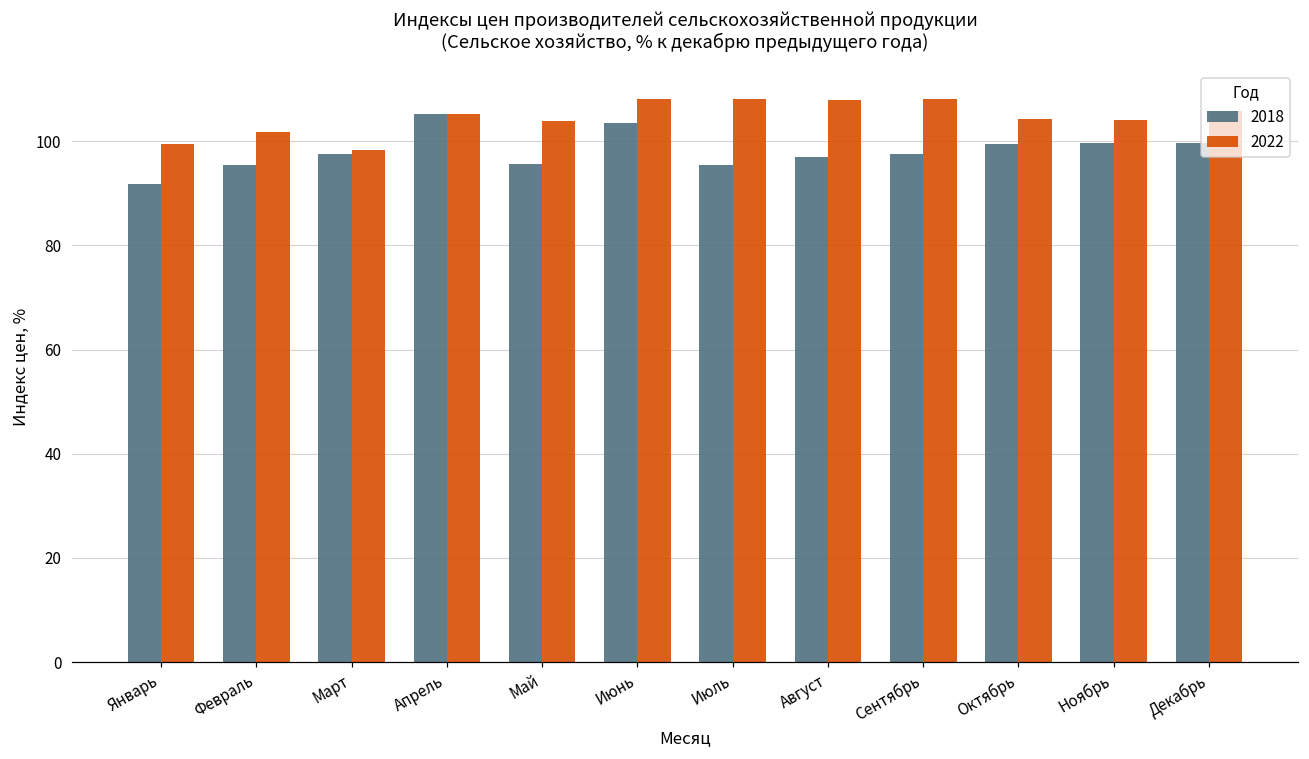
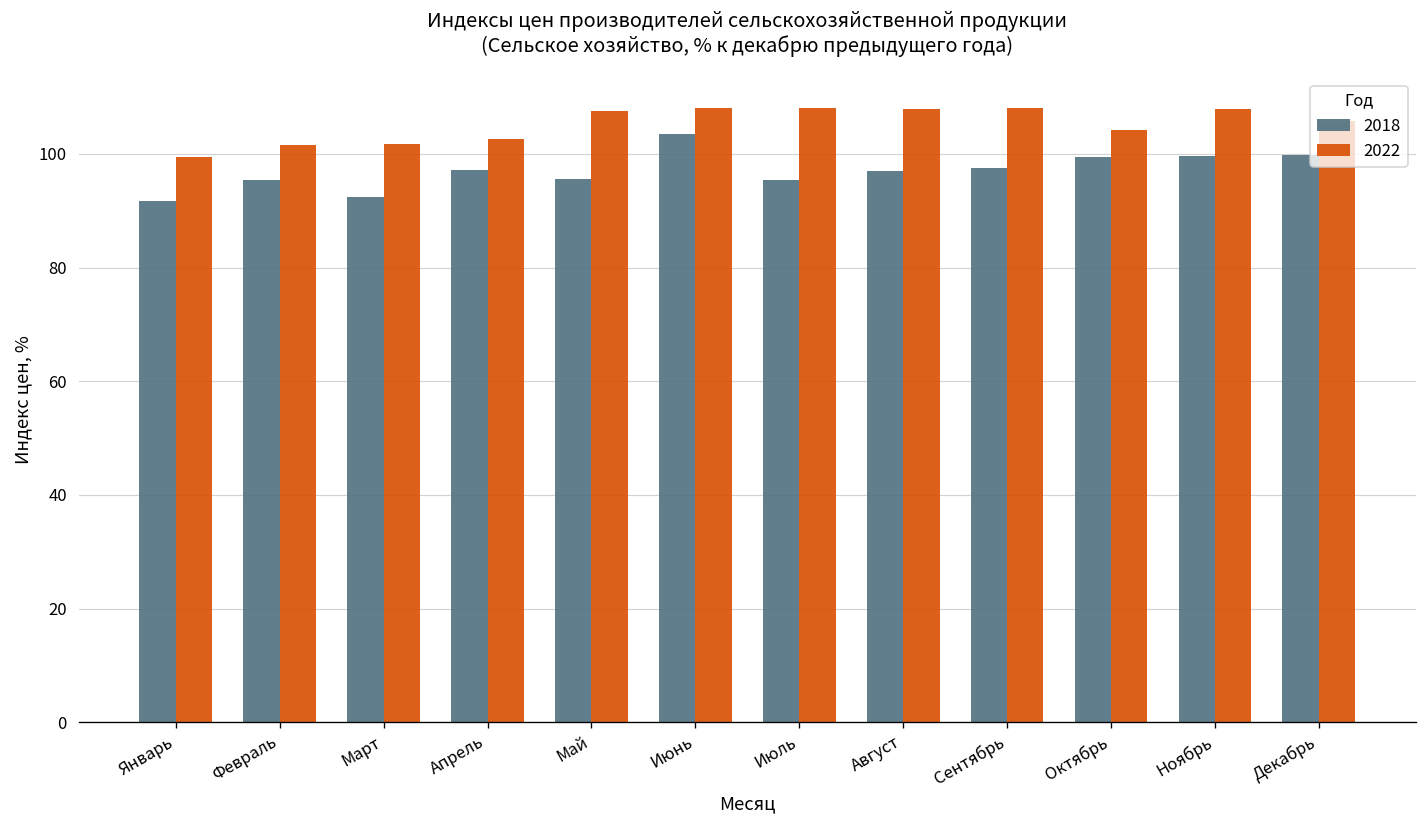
2018, Март: 98 -> 92
2022, Март: 98 -> 102
2018, Апрель: 105 -> 97
2022, Апрель: 105 -> 103
2022, Май: 104 -> 108
2022, Ноябрь: 104 -> 108
